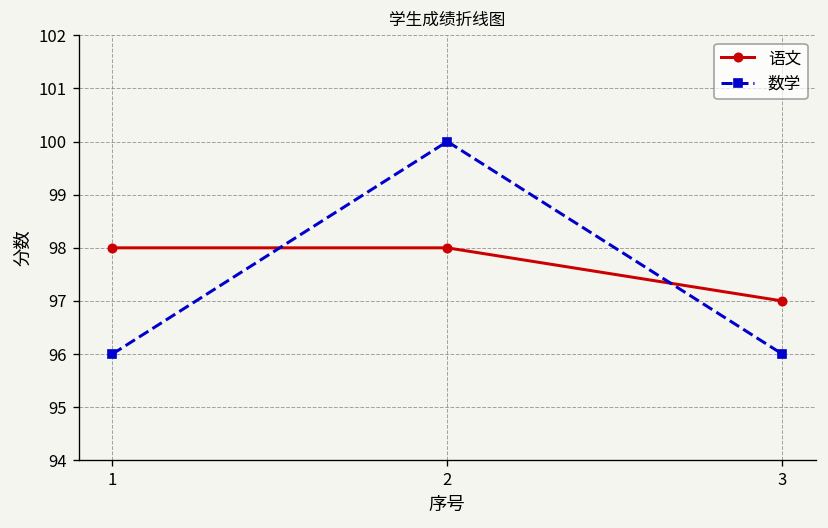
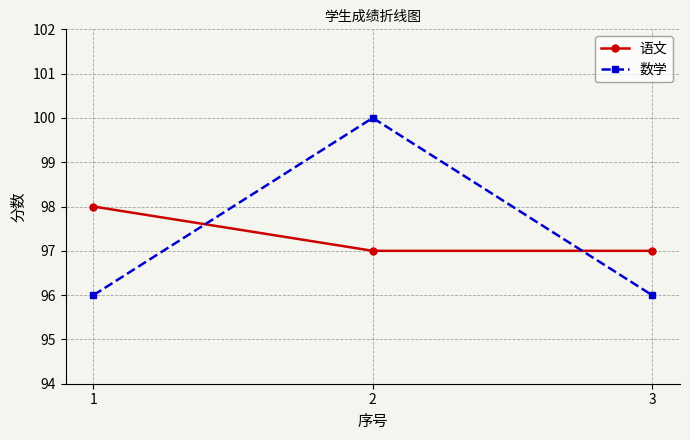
语文, 2: 98 -> 97
